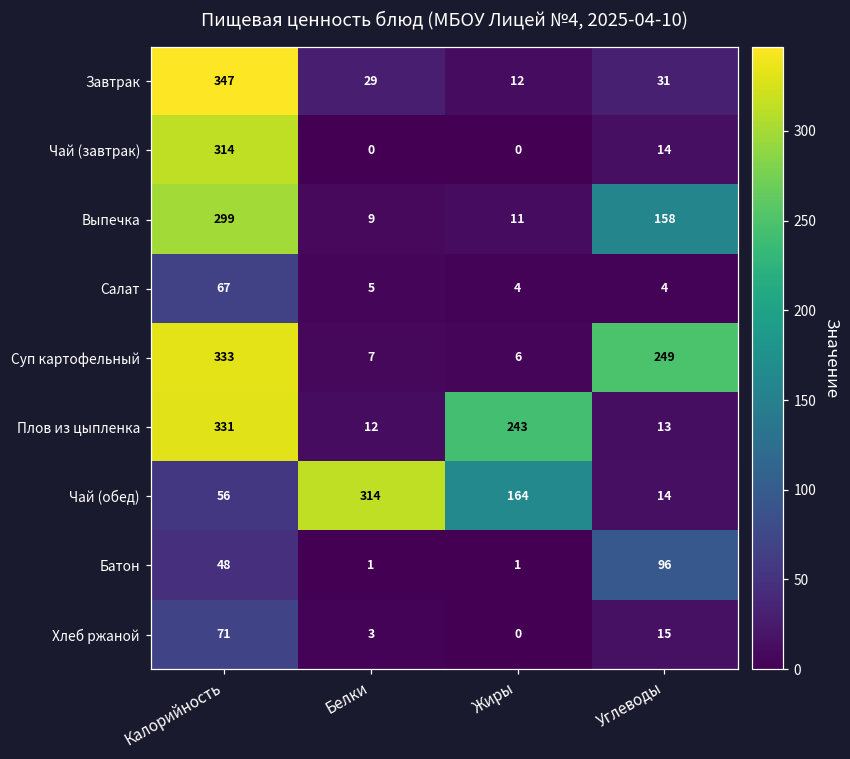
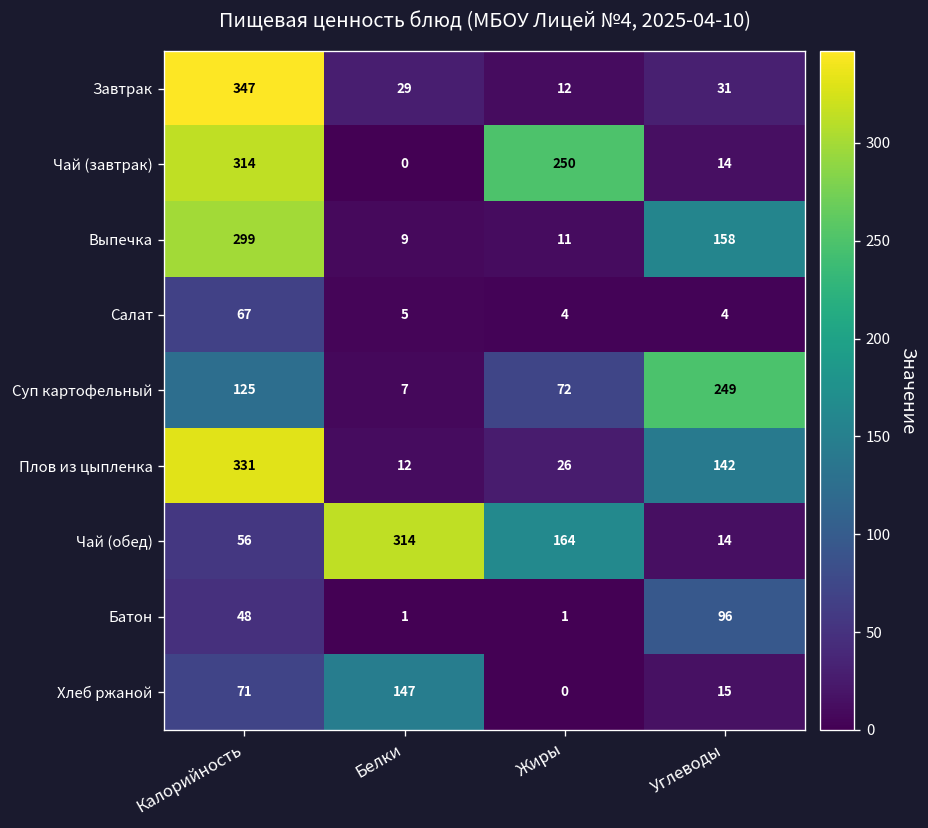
Чай (завтрак), Жиры: 0 -> 250
Суп картофельный, Калорийность: 333 -> 125
Суп картофельный, Жиры: 6 -> 72
Плов из цыпленка, Жиры: 243 -> 26
Плов из цыпленка, Углеводы: 13 -> 142
Хлеб ржаной, Белки: 3 -> 147
